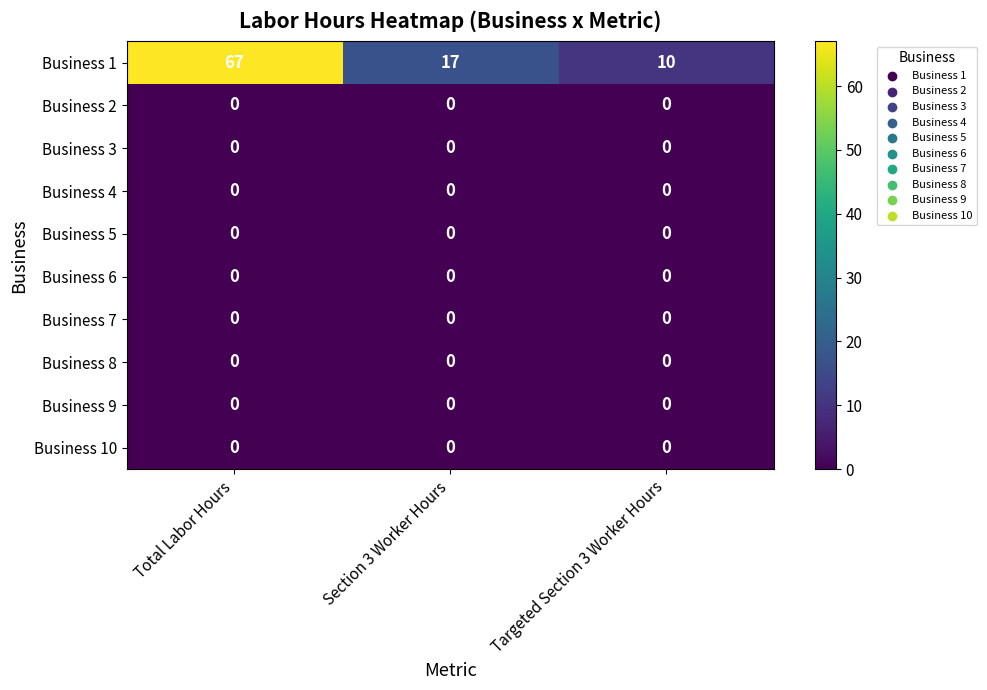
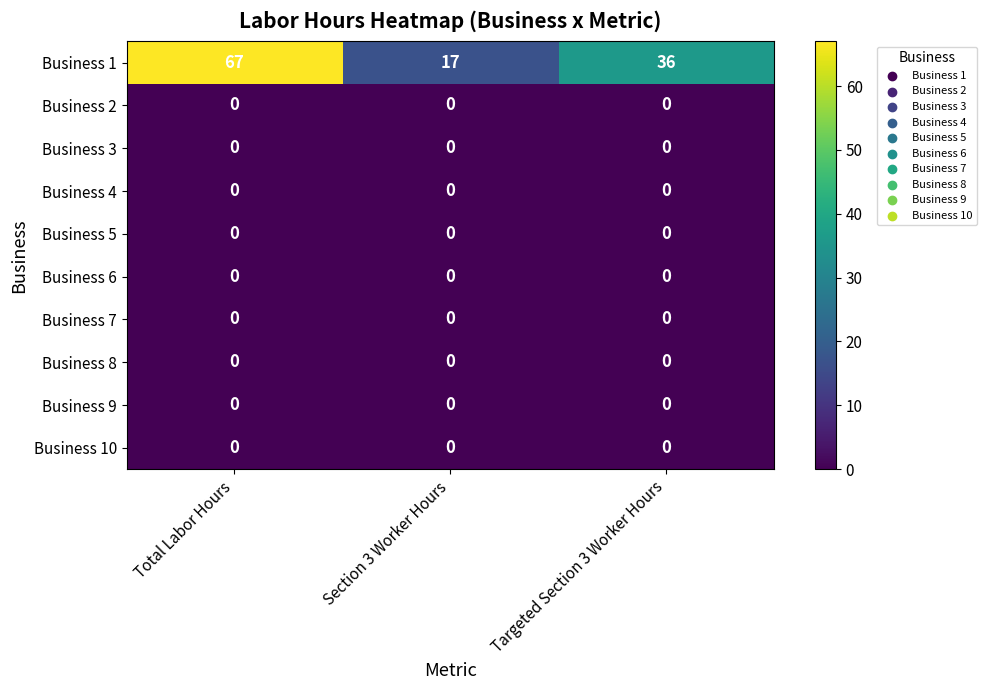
Business 1, Targeted Section 3 Worker Hours: 10 -> 36
